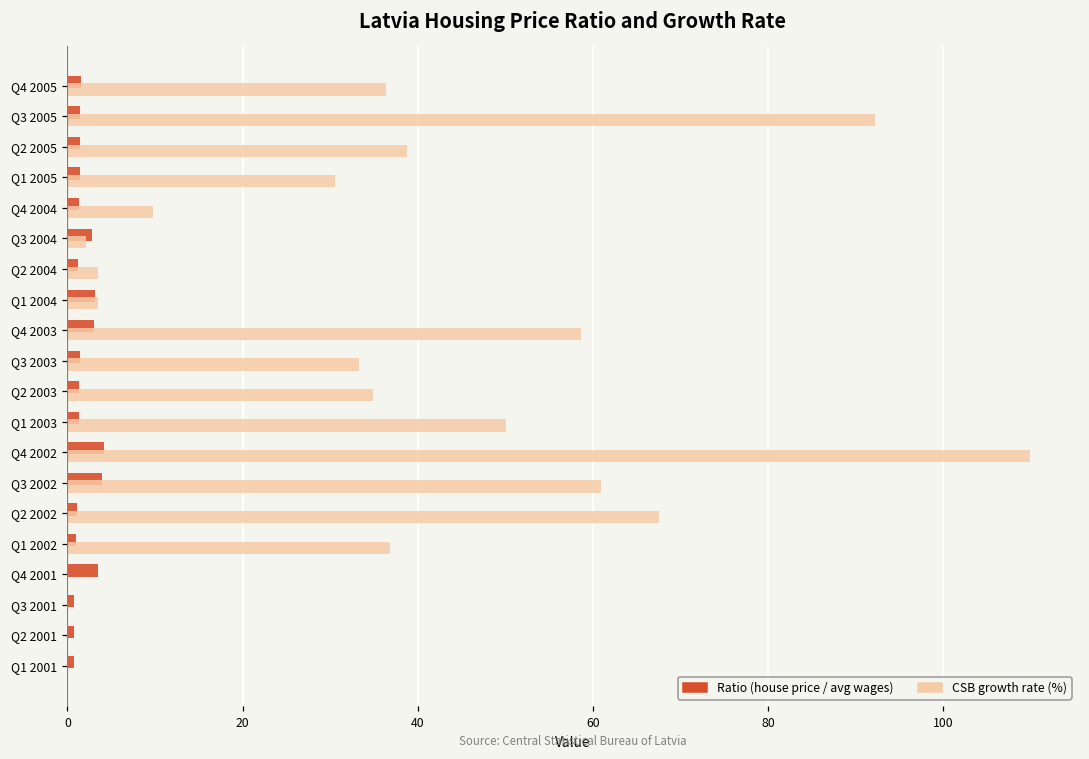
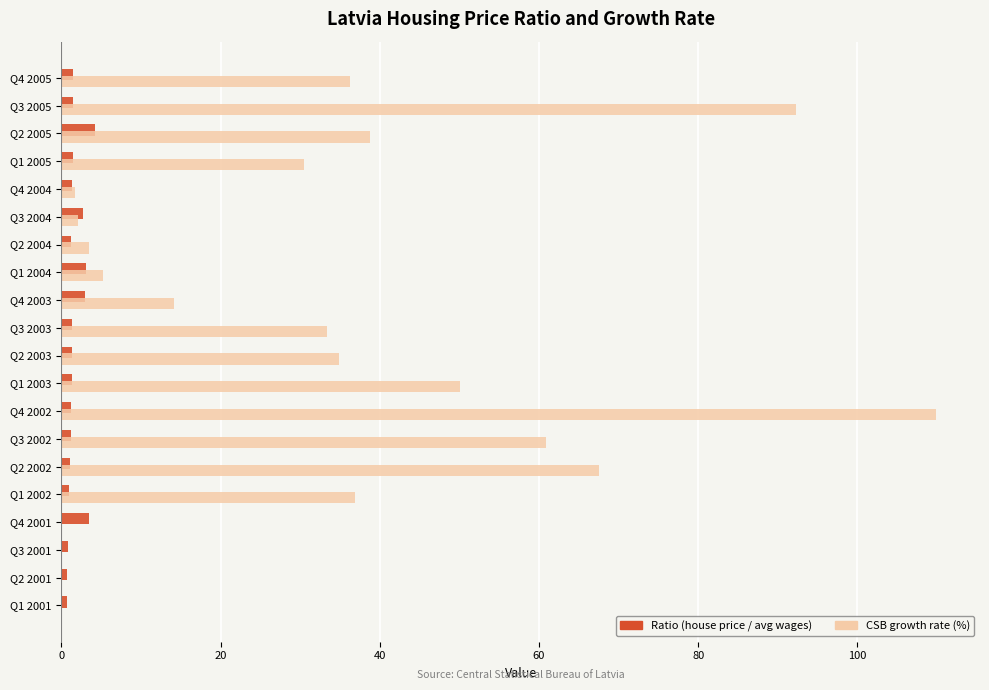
Ratio (house price / avg wages), Q2 2005: 1 -> 4
CSB growth rate (%), Q4 2004: 10 -> 2
CSB growth rate (%), Q1 2004: 3 -> 5
CSB growth rate (%), Q4 2003: 59 -> 14
Ratio (house price / avg wages), Q4 2002: 4 -> 1
Ratio (house price / avg wages), Q3 2002: 4 -> 1
